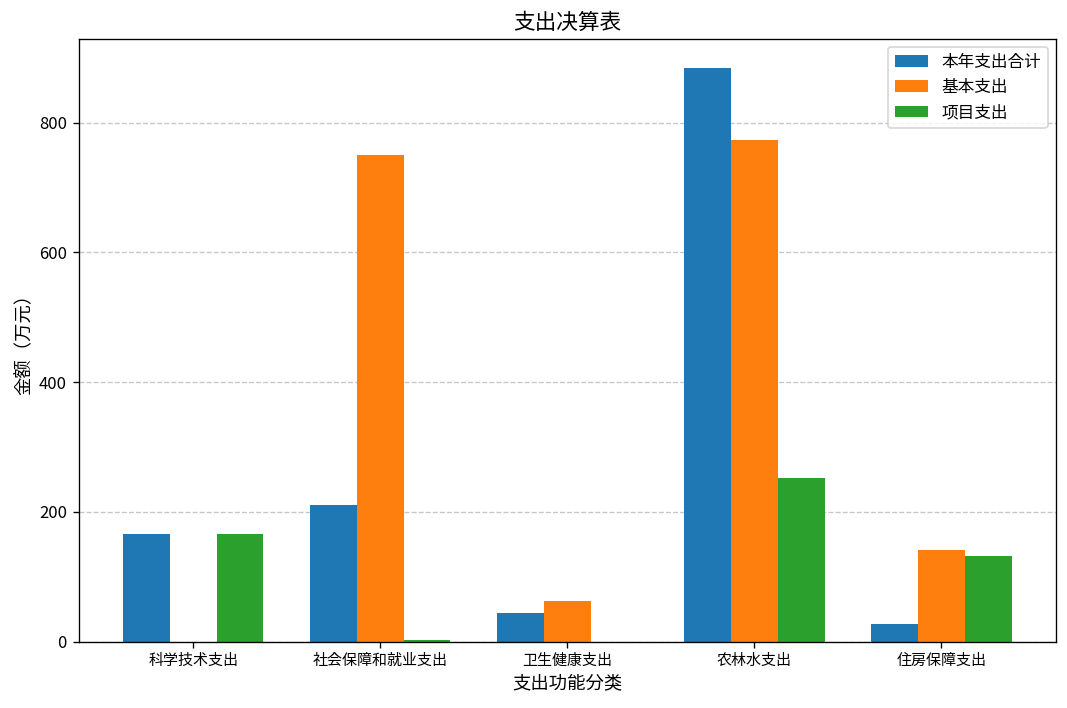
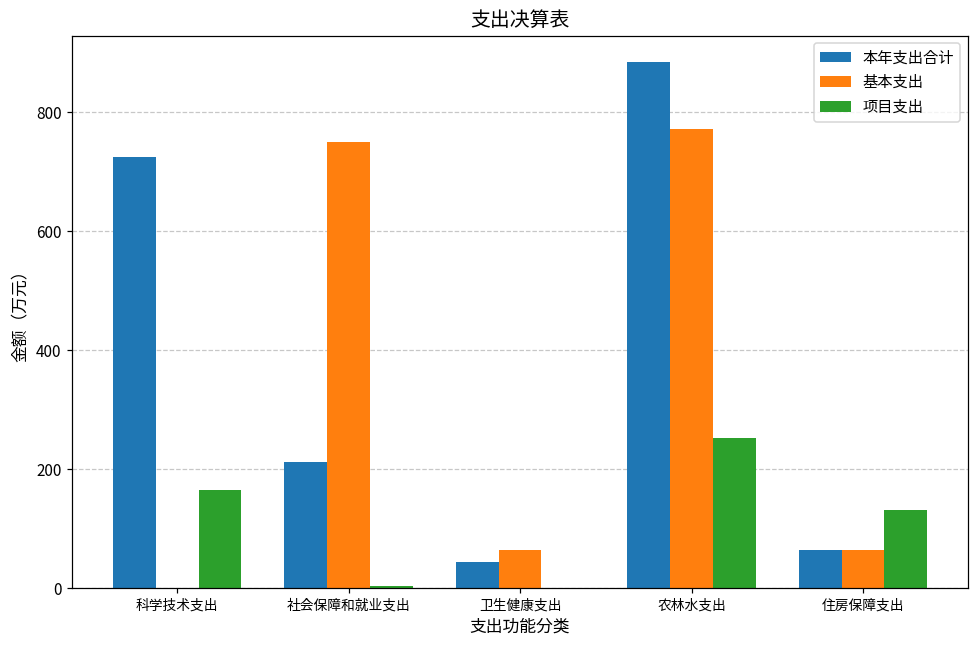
本年支出合计, 科学技术支出: 170 -> 730
本年支出合计, 住房保障支出: 30 -> 60
基本支出, 住房保障支出: 140 -> 60
